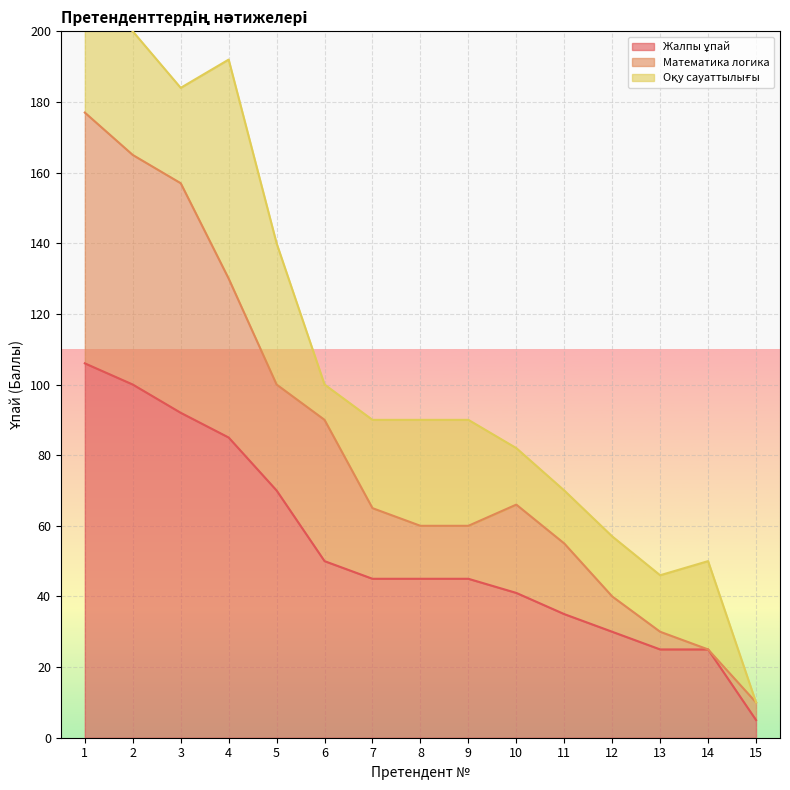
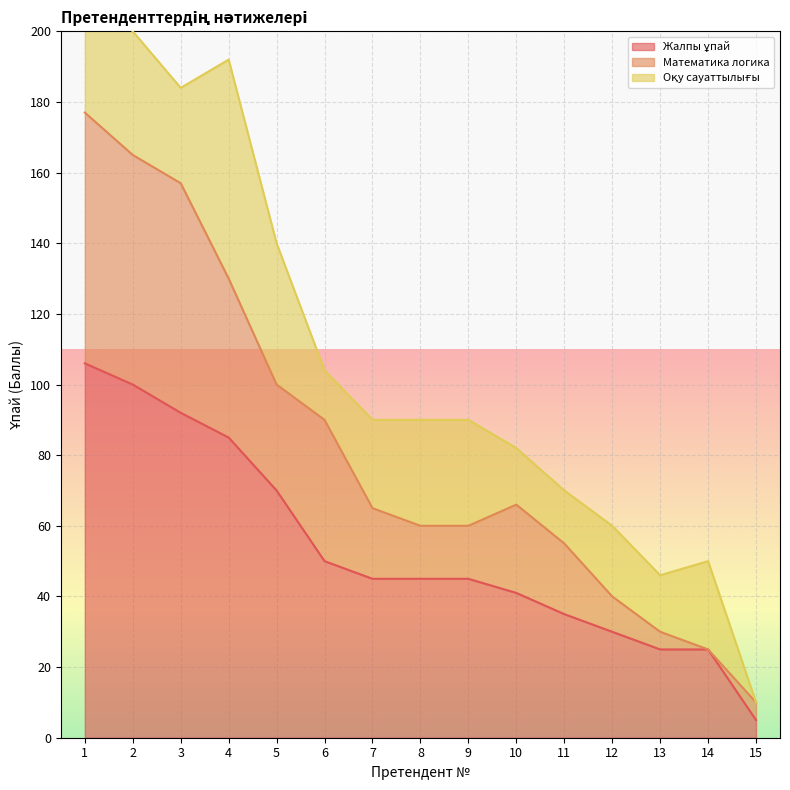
Оқу сауаттылығы, 6: 10 -> 14
Оқу сауаттылығы, 12: 17 -> 20
